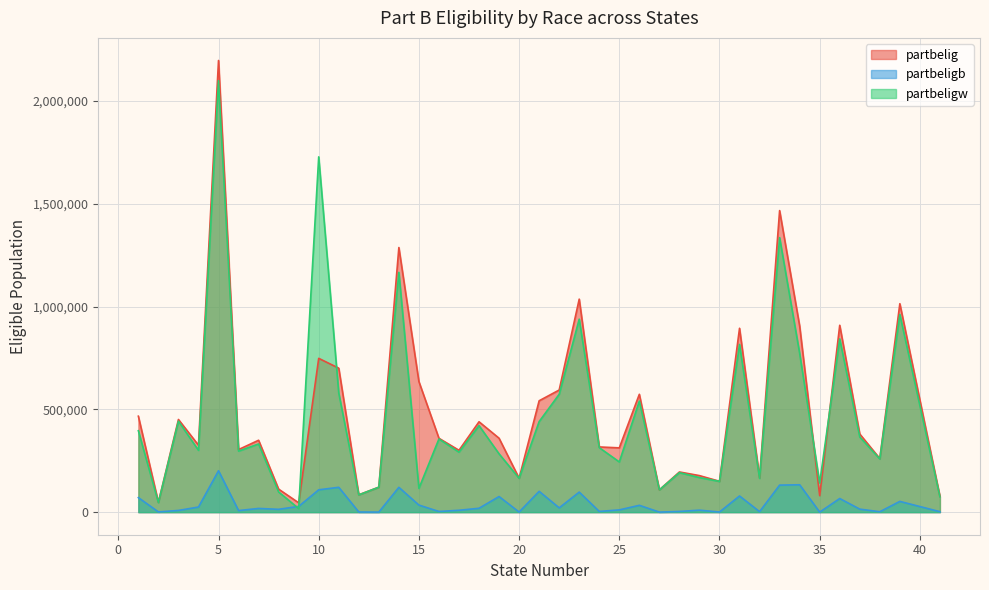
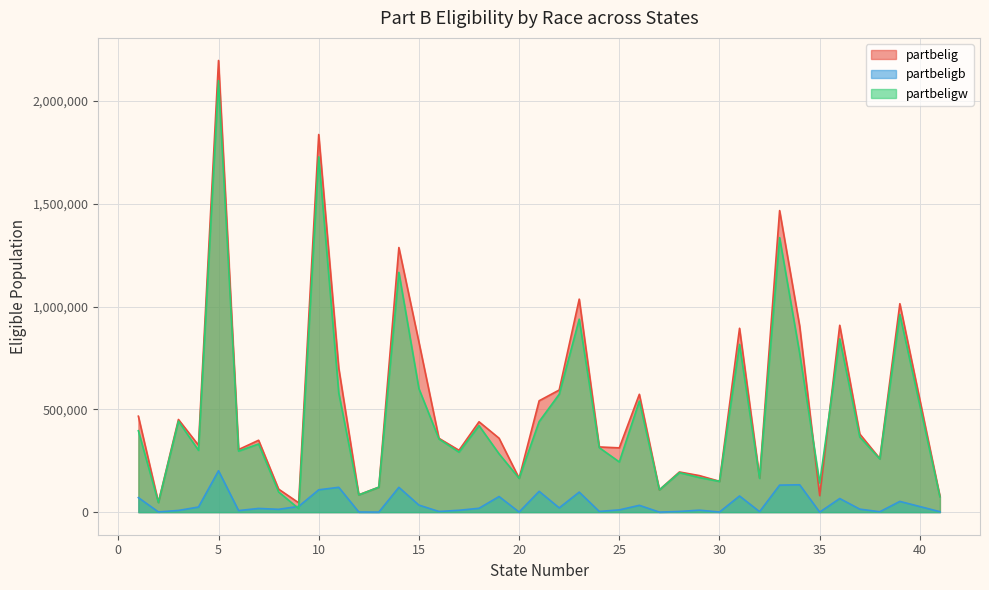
partbelig, 10: 750,000 -> 1,840,000
partbelig, 15: 640,000 -> 830,000
partbeligw, 15: 120,000 -> 600,000
